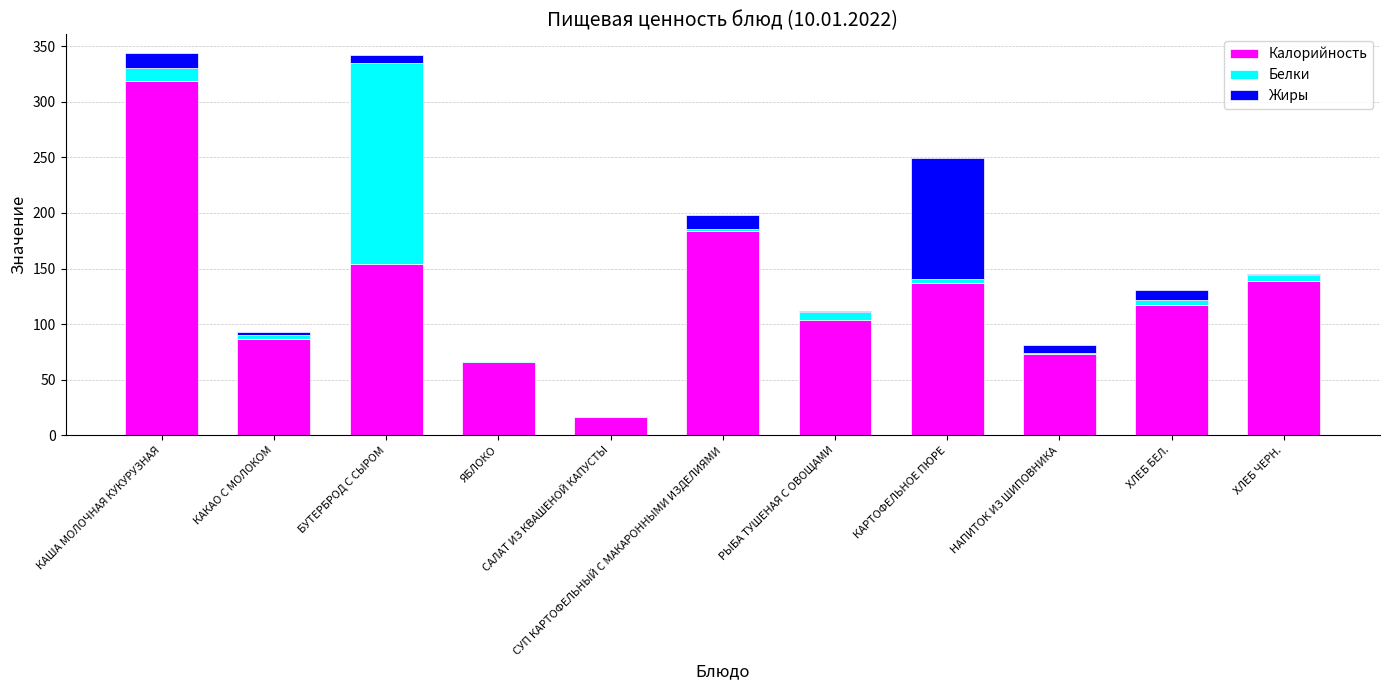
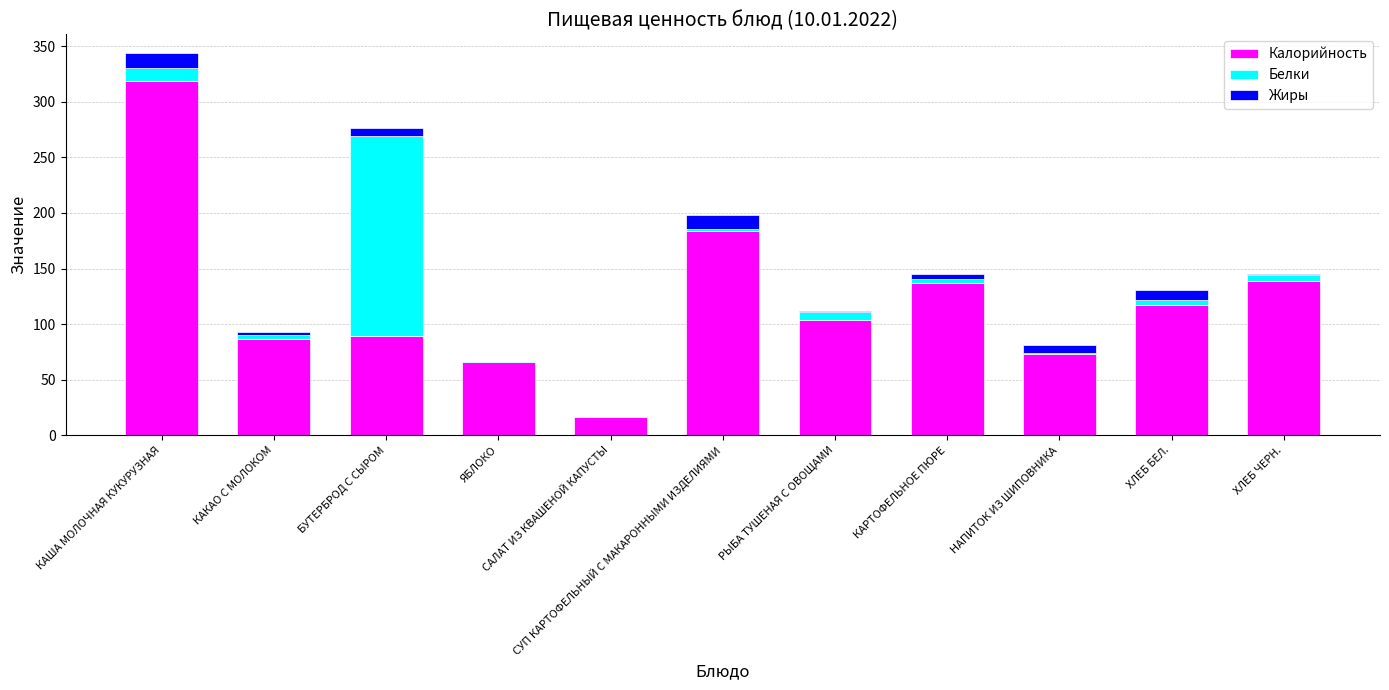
Калорийность, БУТЕРБРОД С СЫРОМ: 154 -> 89
Жиры, КАРТОФЕЛЬНОЕ ПЮРЕ: 109 -> 5
